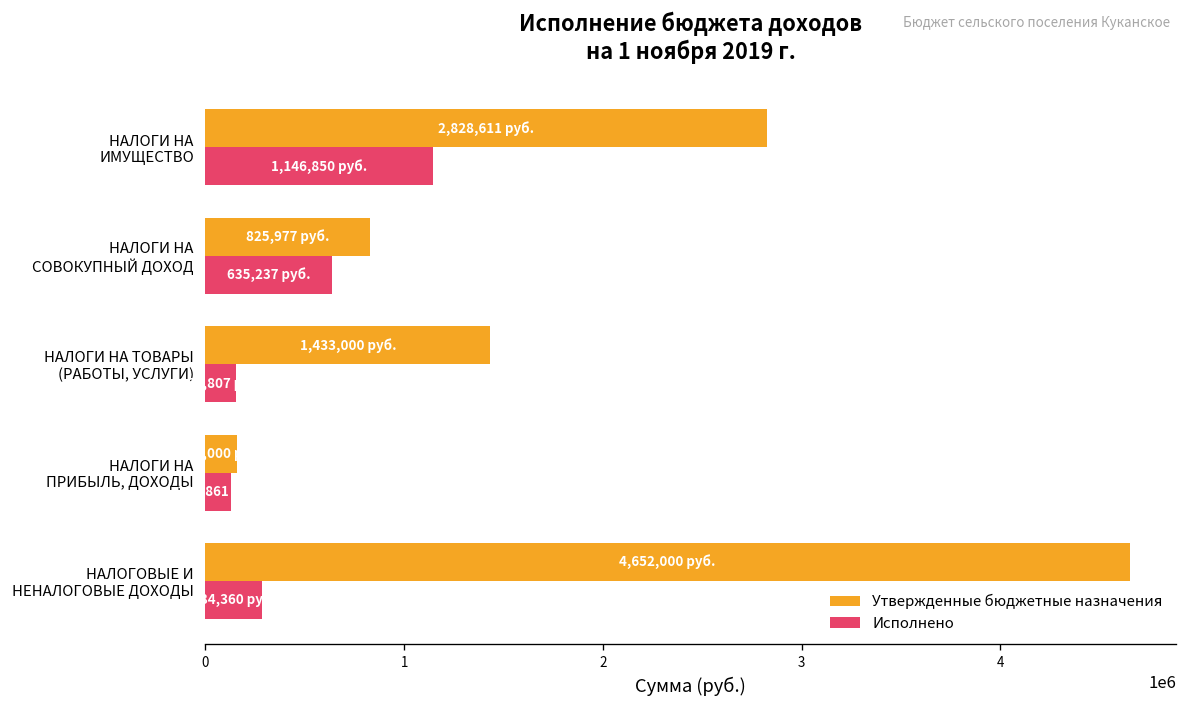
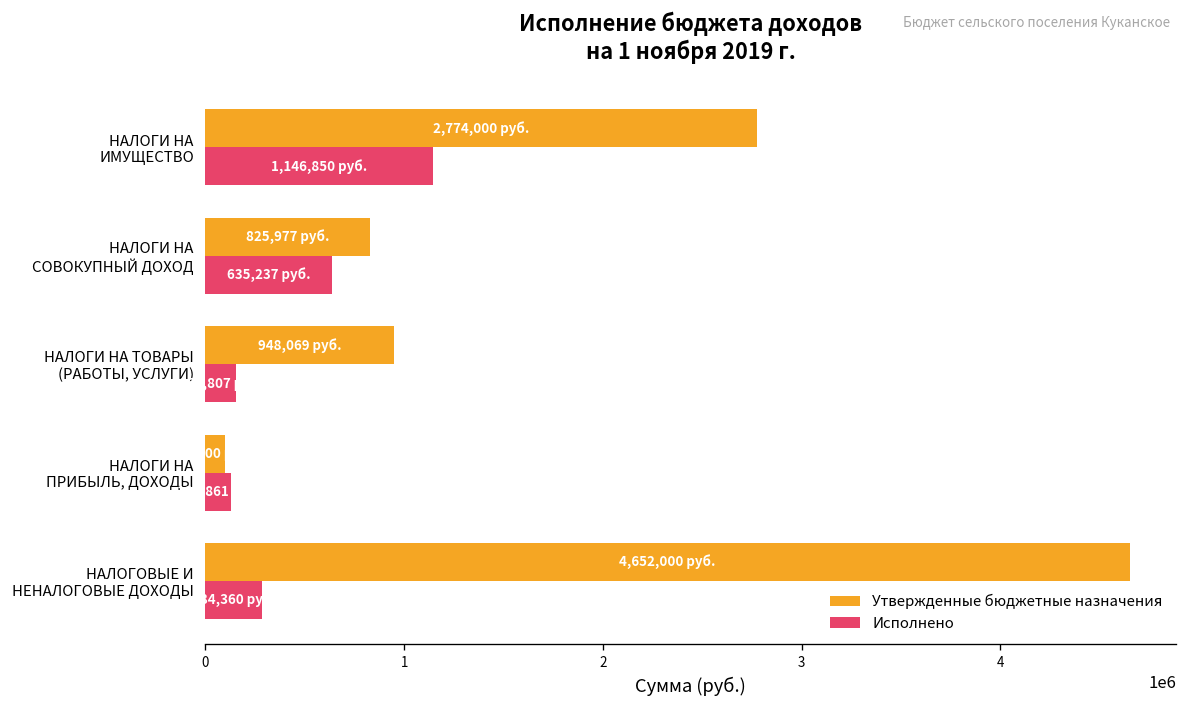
Утвержденные бюджетные назначения, НАЛОГИ НА ИМУЩЕСТВО: 2,828,611 -> 2,774,000
Утвержденные бюджетные назначения, НАЛОГИ НА ТОВАРЫ (РАБОТЫ, УСЛУГИ): 1,433,000 -> 948,069
Утвержденные бюджетные назначения, НАЛОГИ НА ПРИБЫЛЬ, ДОХОДЫ: 160000 -> 100000
